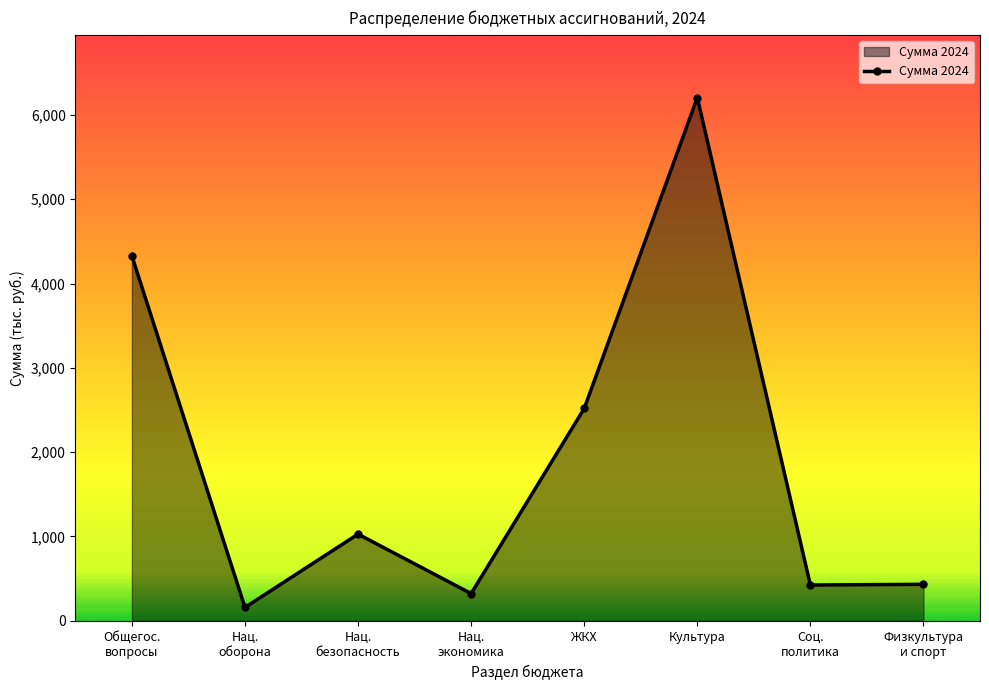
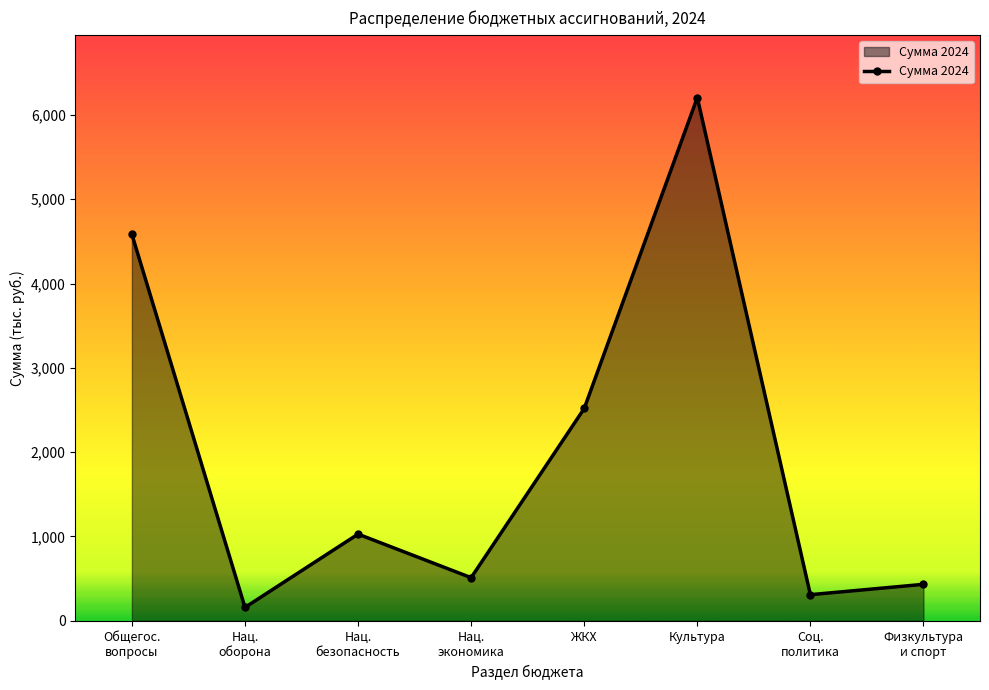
Общегос. вопросы: 4,300 -> 4,600
Нац. экономика: 300 -> 500
Соц. политика: 400 -> 300
